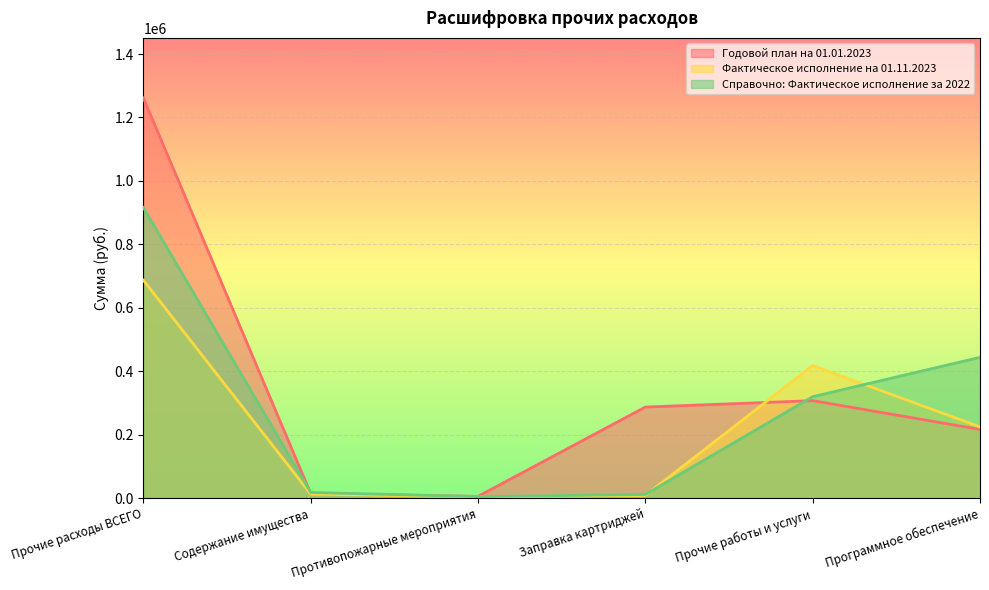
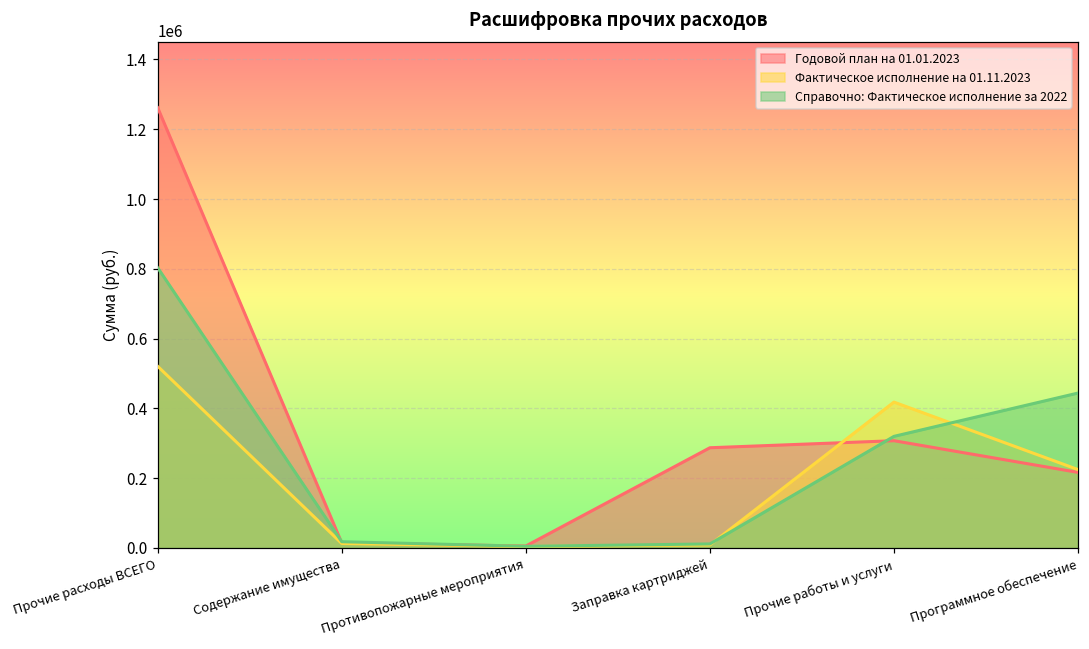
Фактическое исполнение на 01.11.2023, Прочие расходы ВСЕГО: 690000 -> 520000
Справочно: Фактическое исполнение за 2022, Прочие расходы ВСЕГО: 920000 -> 800000
